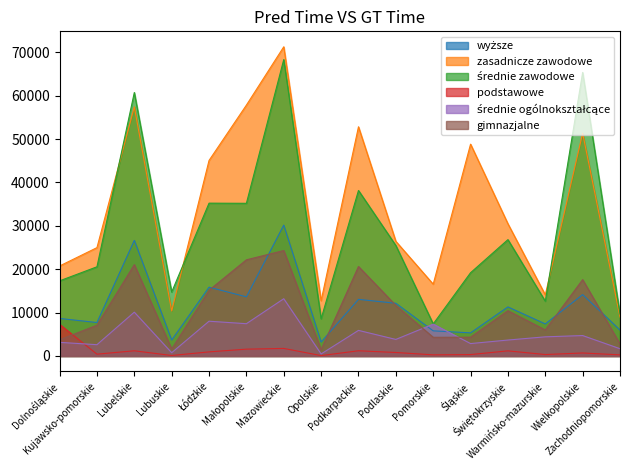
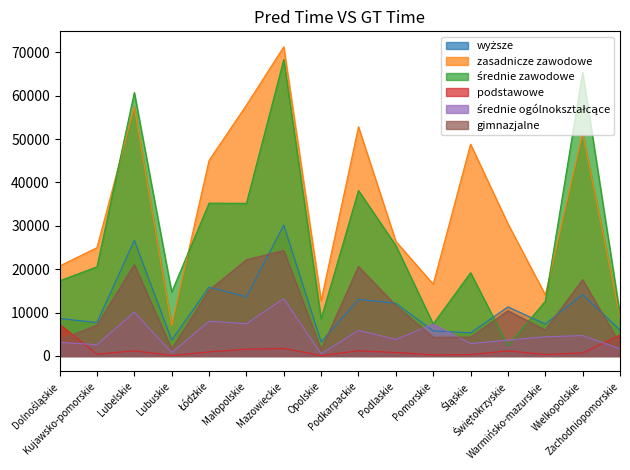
zasadnicze zawodowe, Lubuskie: 10000 -> 7000
średnie zawodowe, Świętokrzyskie: 27000 -> 2000
podstawowe, Zachodniopomorskie: 0 -> 5000
